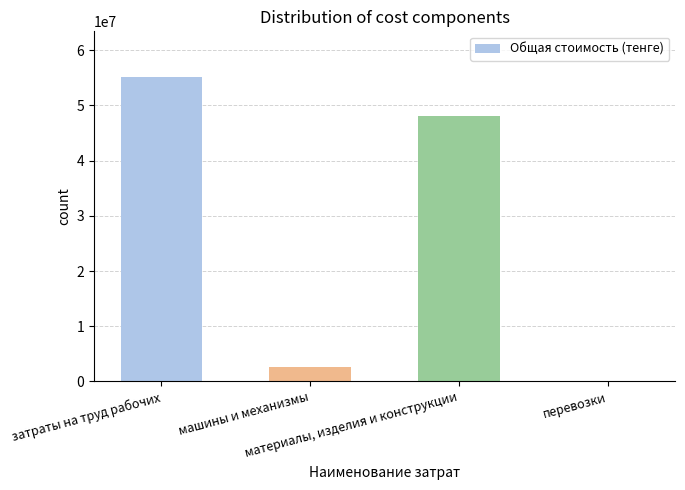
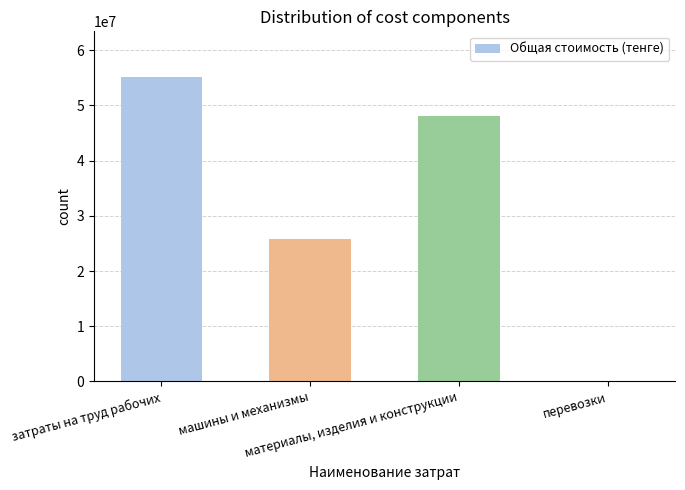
машины и механизмы: 3000000 -> 26000000
